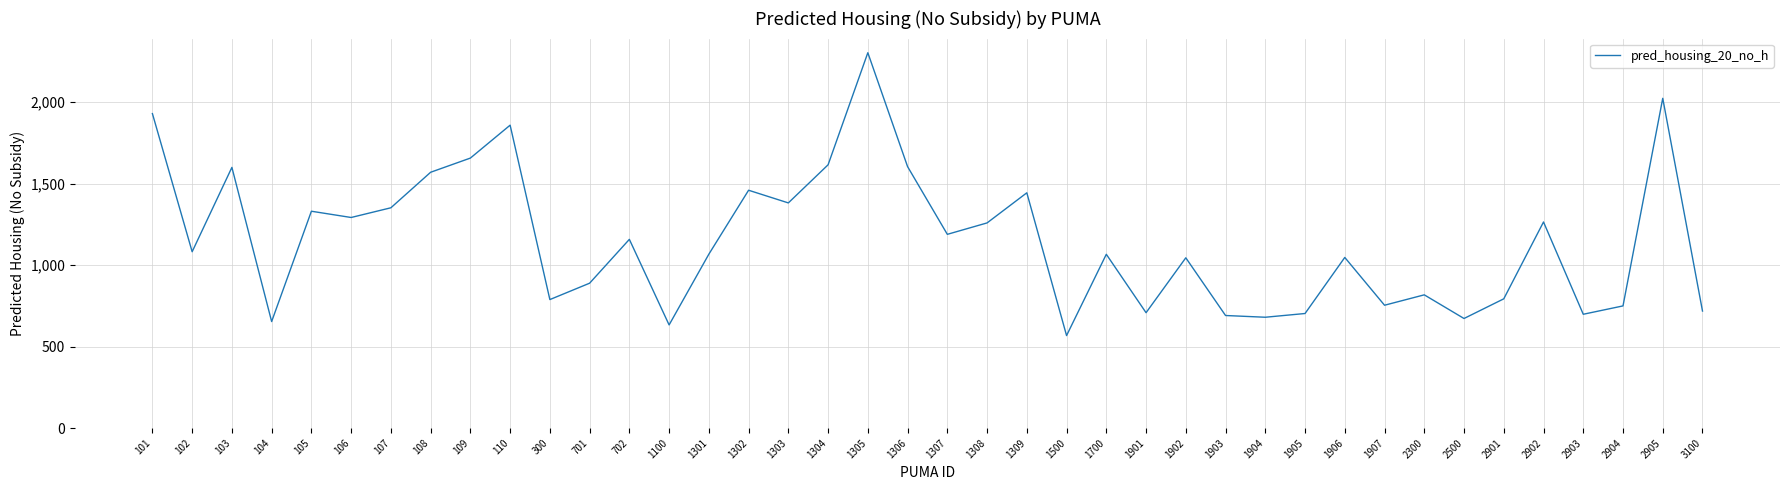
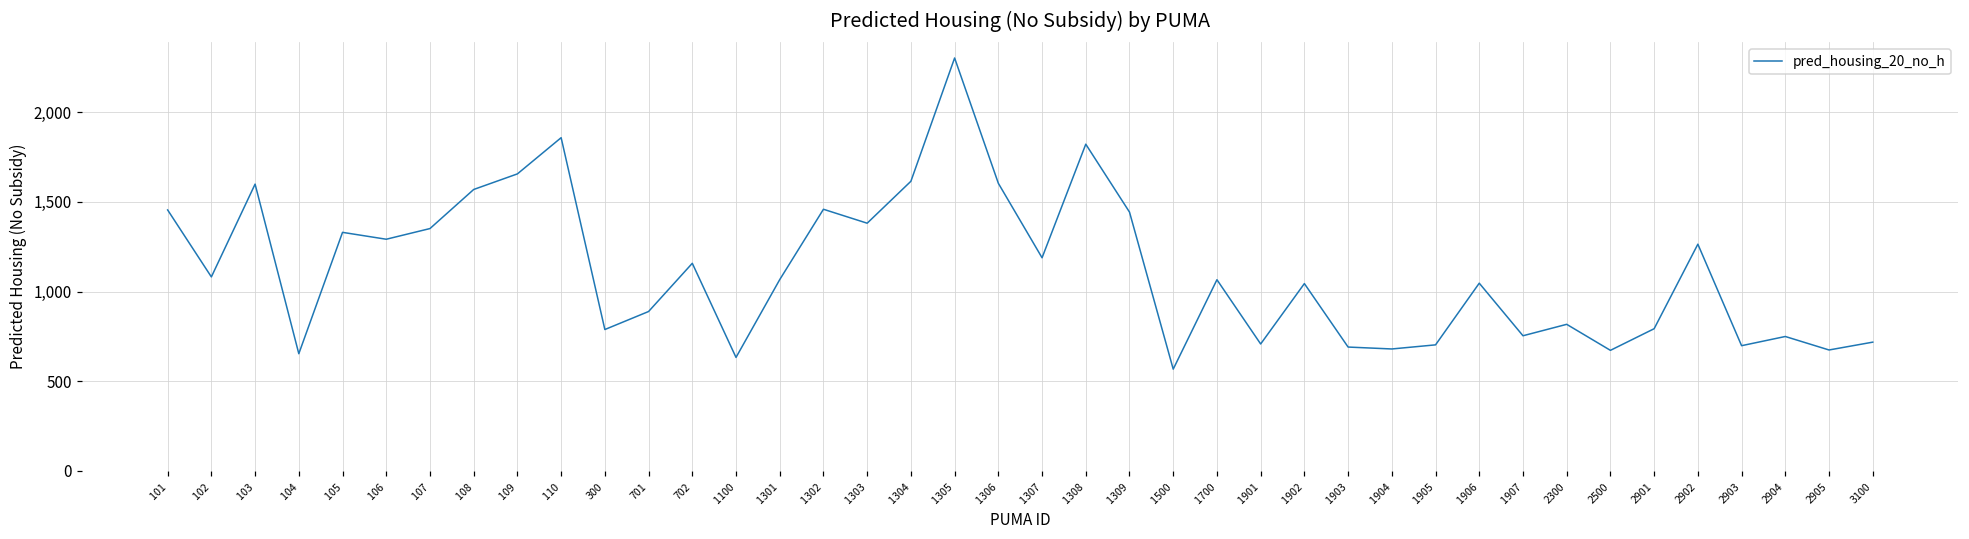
101: 1,930 -> 1,460
1308: 1,260 -> 1,820
2905: 2,020 -> 670
